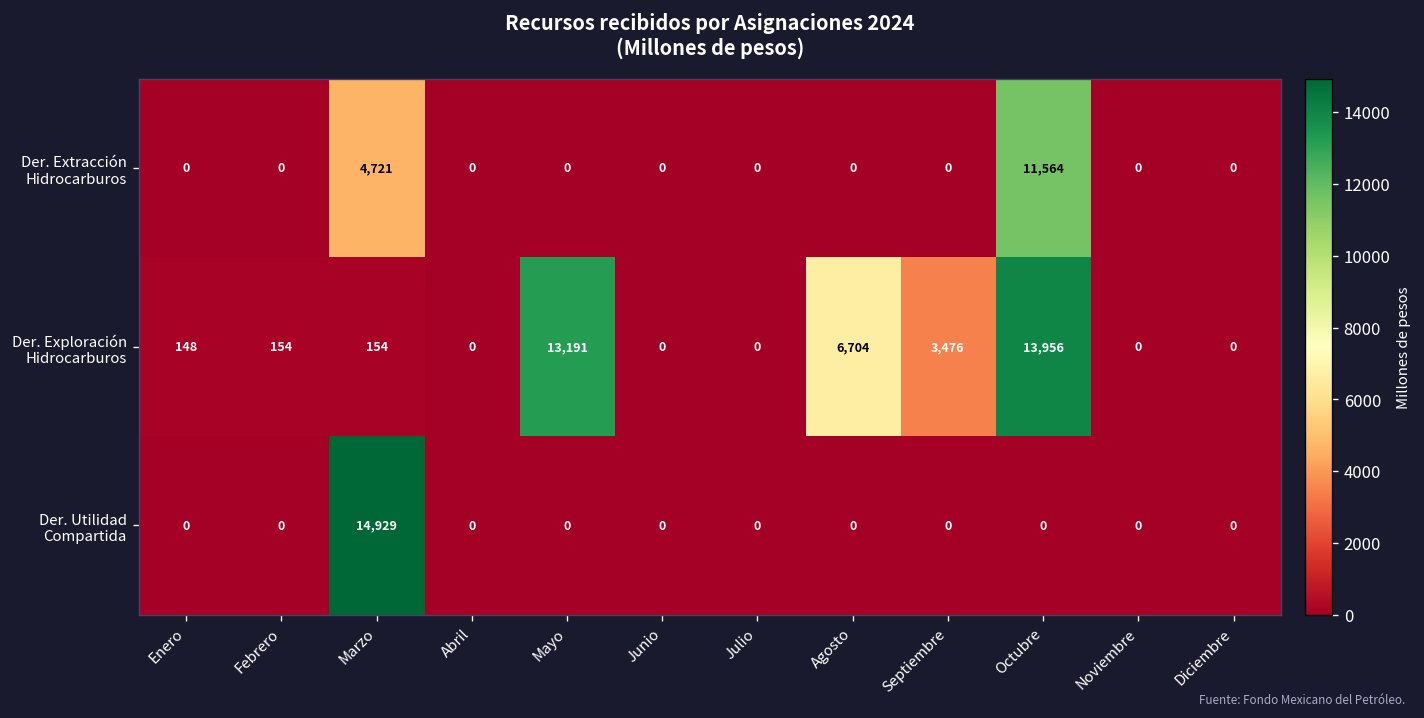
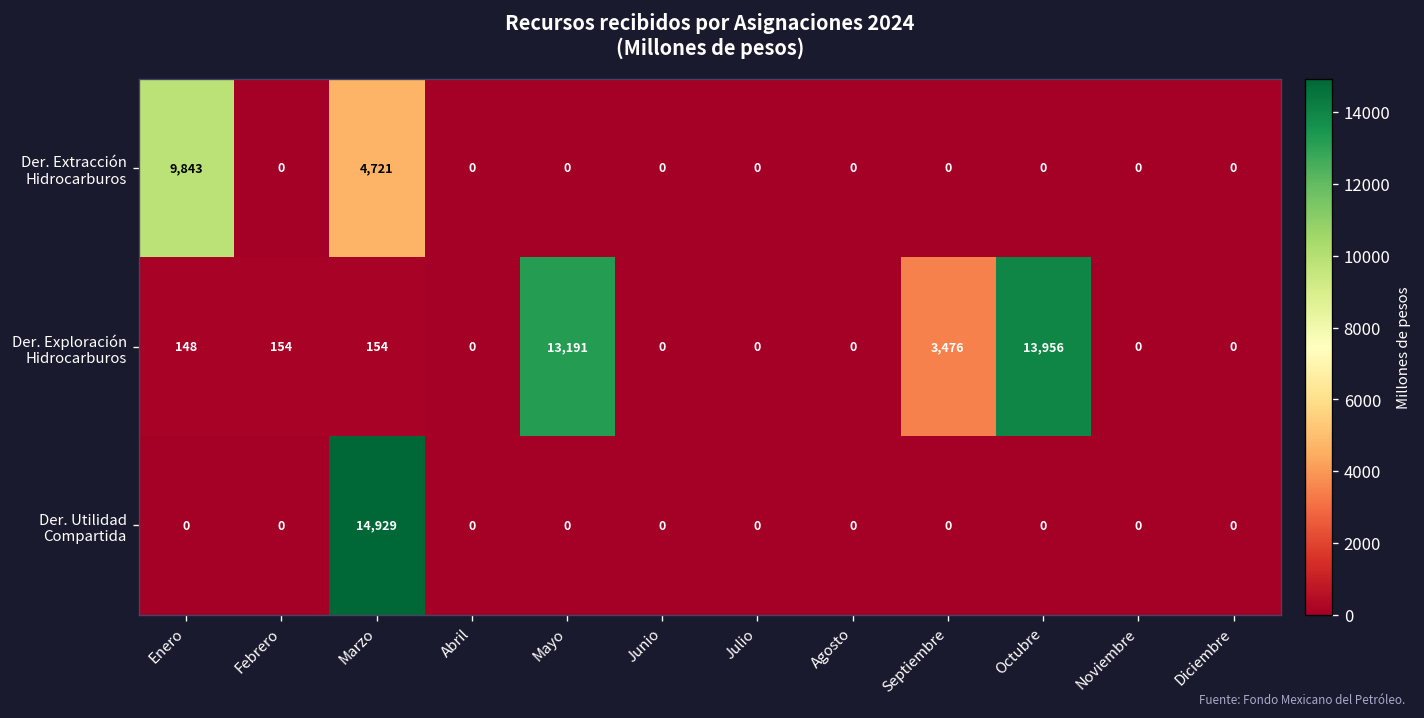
Der. Extracción Hidrocarburos, Enero: 0 -> 9,843
Der. Extracción Hidrocarburos, Octubre: 11,564 -> 0
Der. Exploración Hidrocarburos, Agosto: 6,704 -> 0
